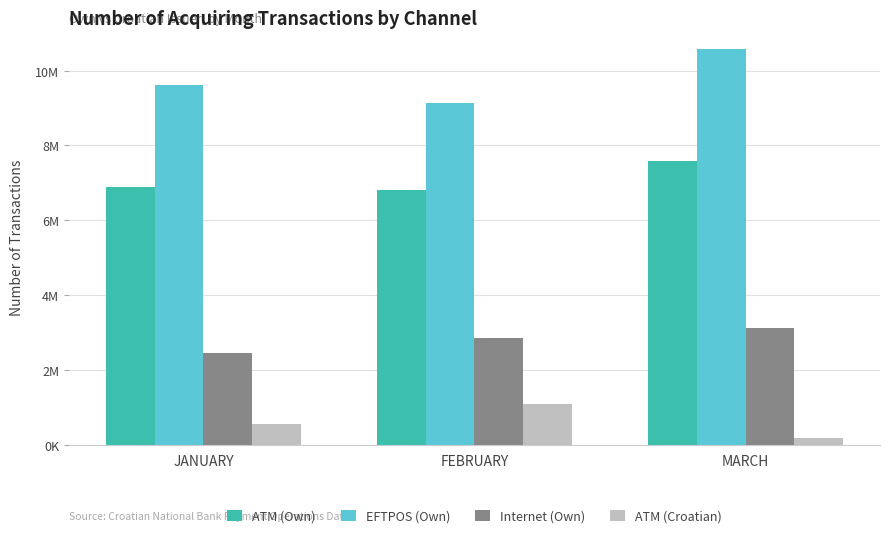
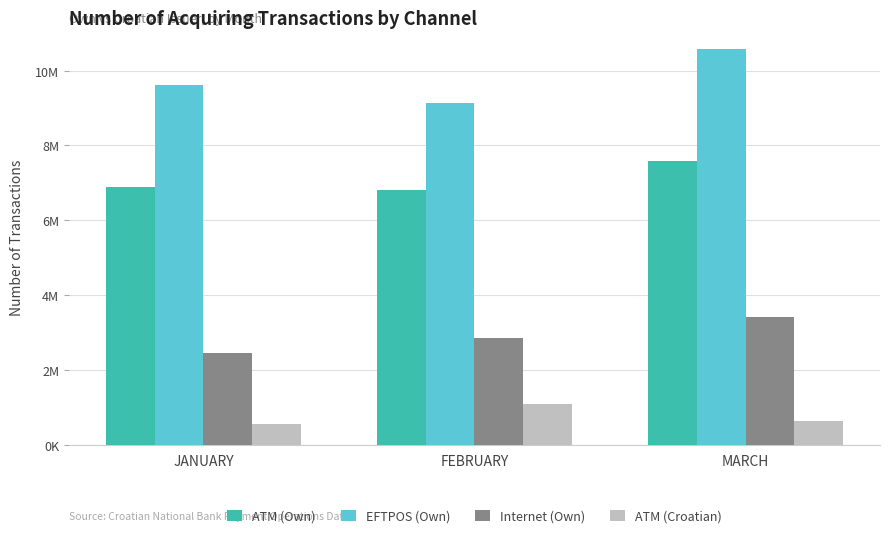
Internet (Own), MARCH: 3100000 -> 3400000
ATM (Croatian), MARCH: 200000 -> 600000
